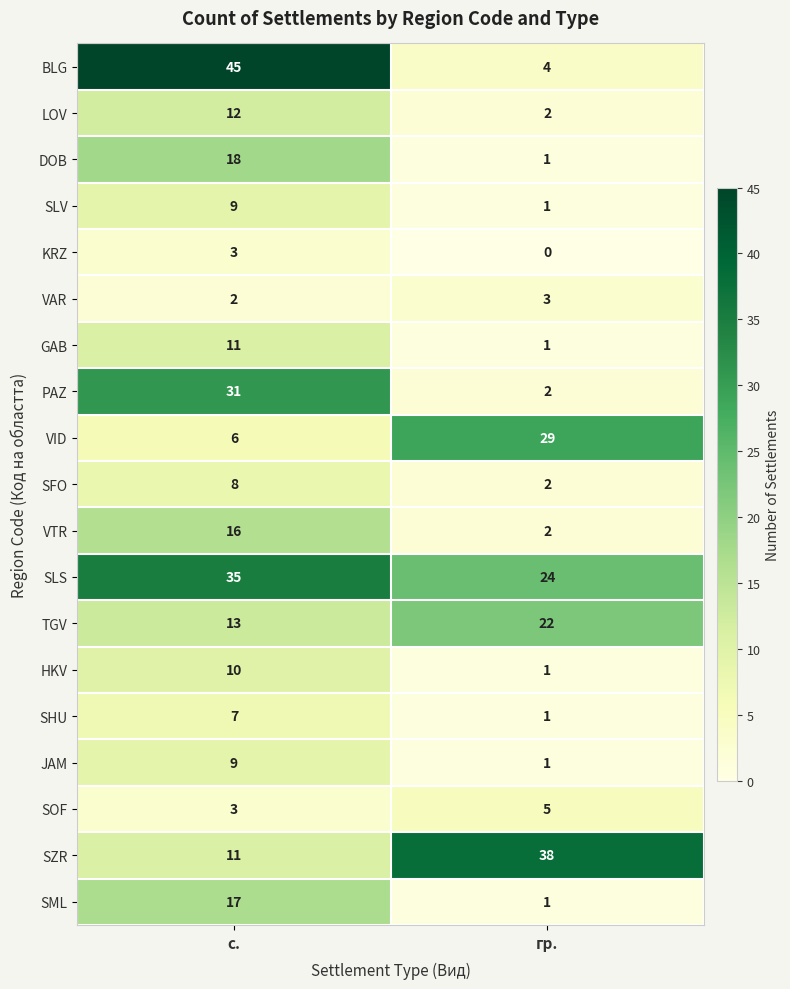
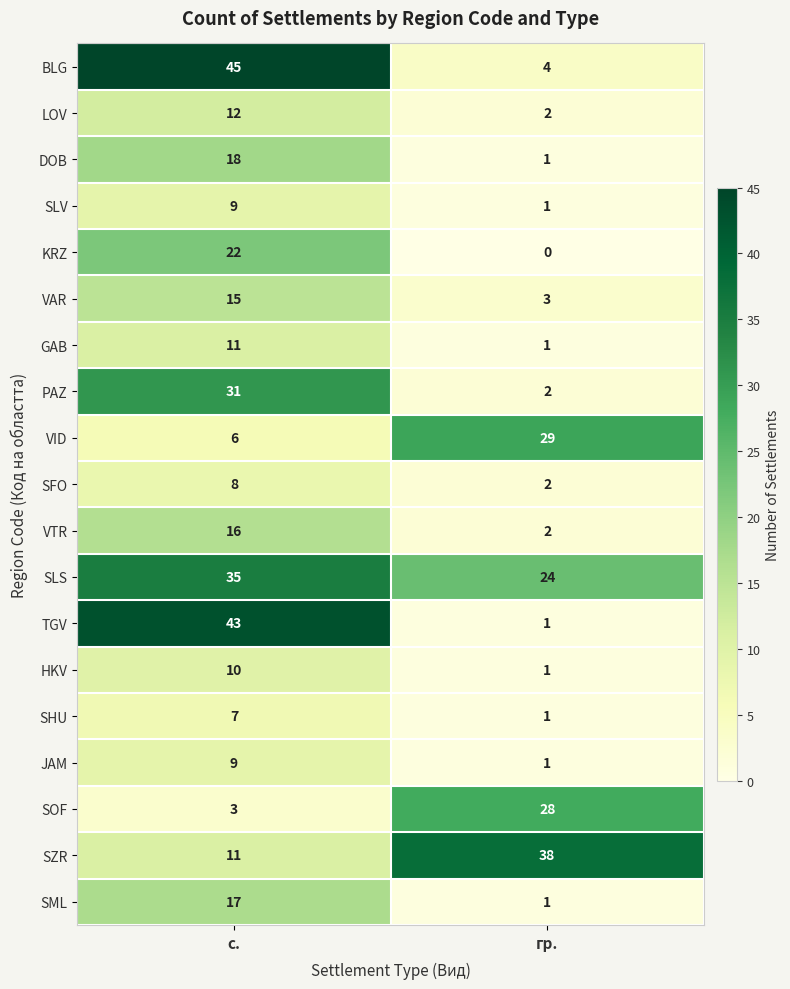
KRZ, с.: 3 -> 22
VAR, с.: 2 -> 15
TGV, с.: 13 -> 43
TGV, гр.: 22 -> 1
SOF, гр.: 5 -> 28
